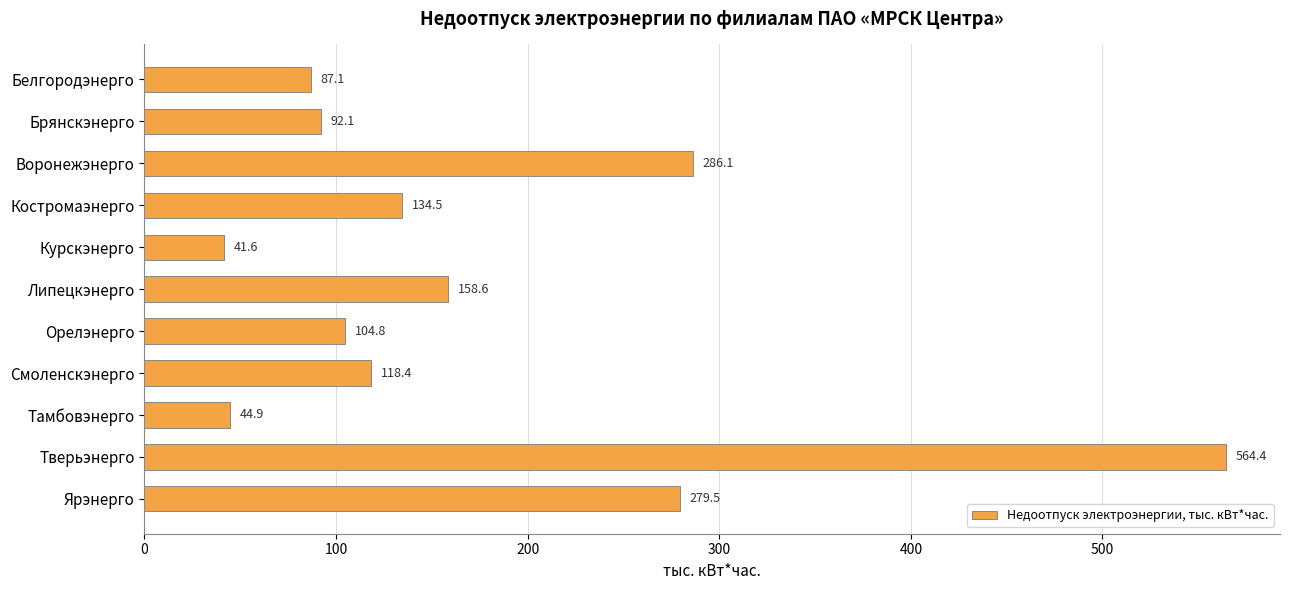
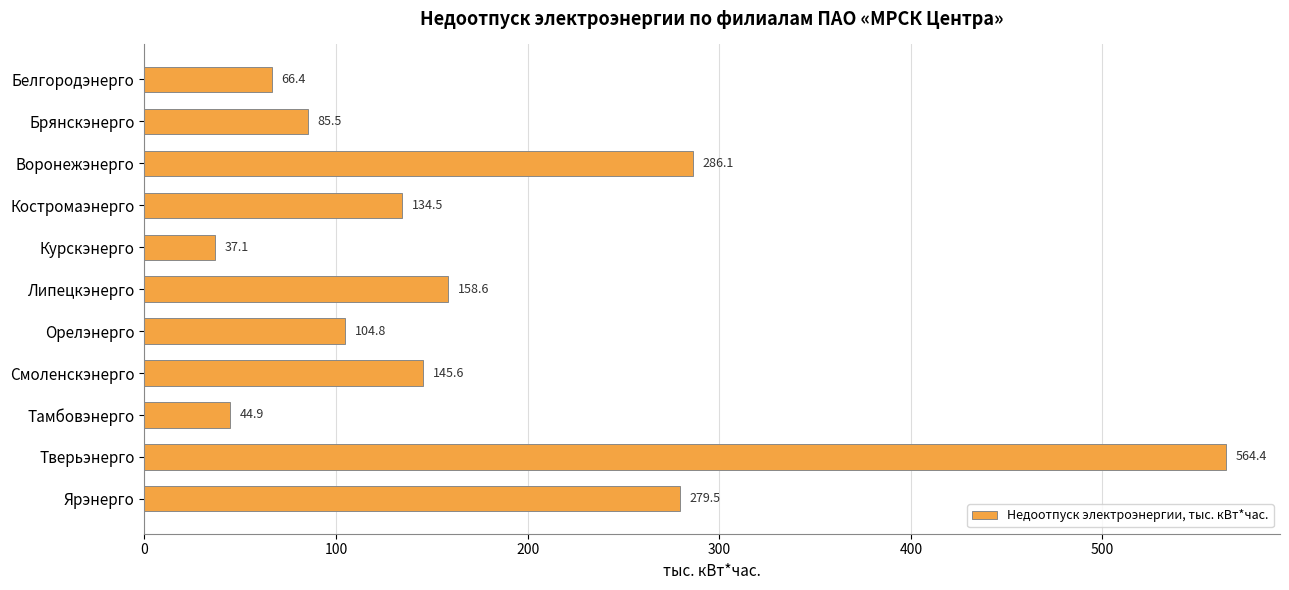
Белгородэнерго: 87.1 -> 66.4
Брянскэнерго: 92.1 -> 85.5
Курскэнерго: 41.6 -> 37.1
Смоленскэнерго: 118.4 -> 145.6
